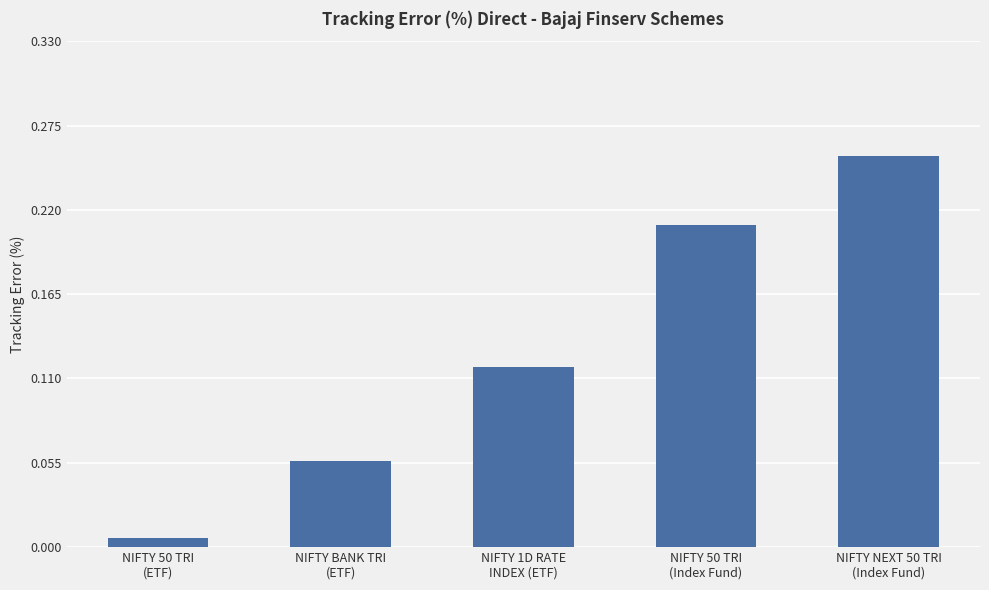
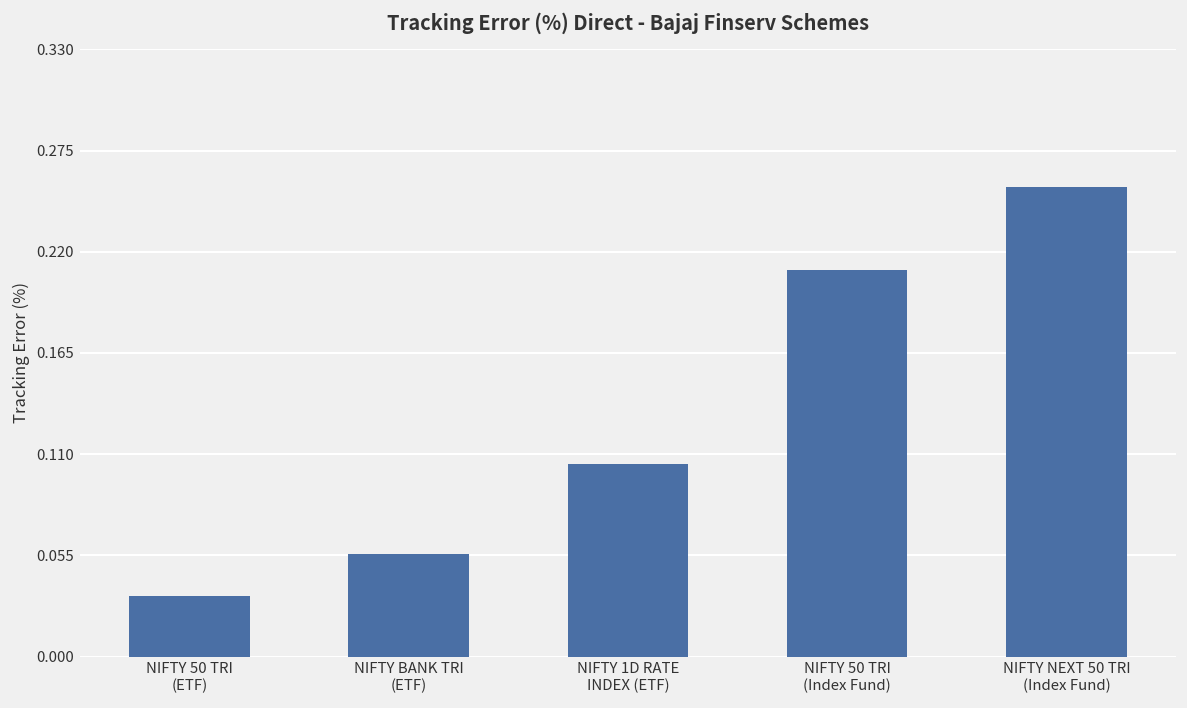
NIFTY 50 TRI (ETF): 0.006 -> 0.033
NIFTY 1D RATE INDEX (ETF): 0.117 -> 0.105
